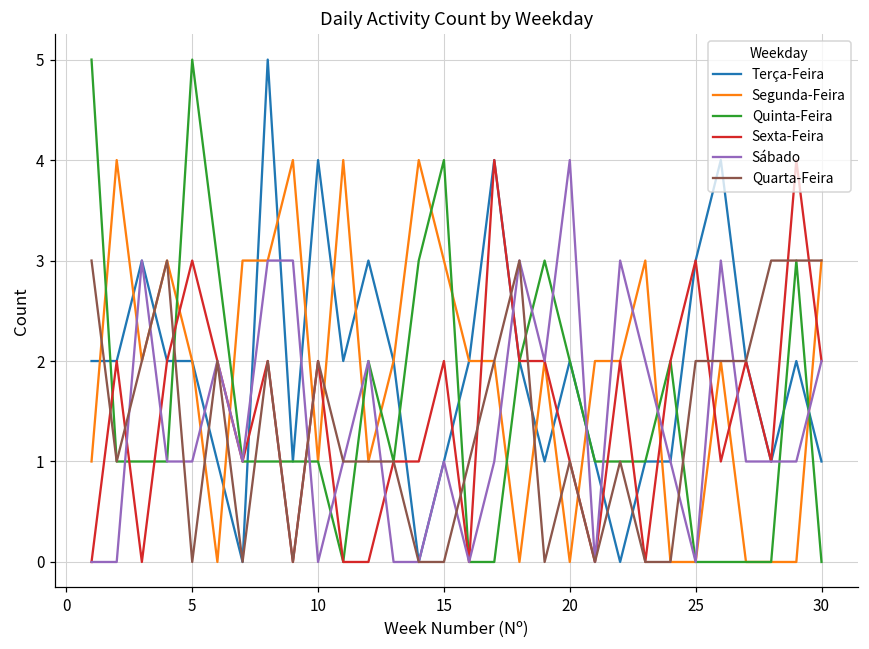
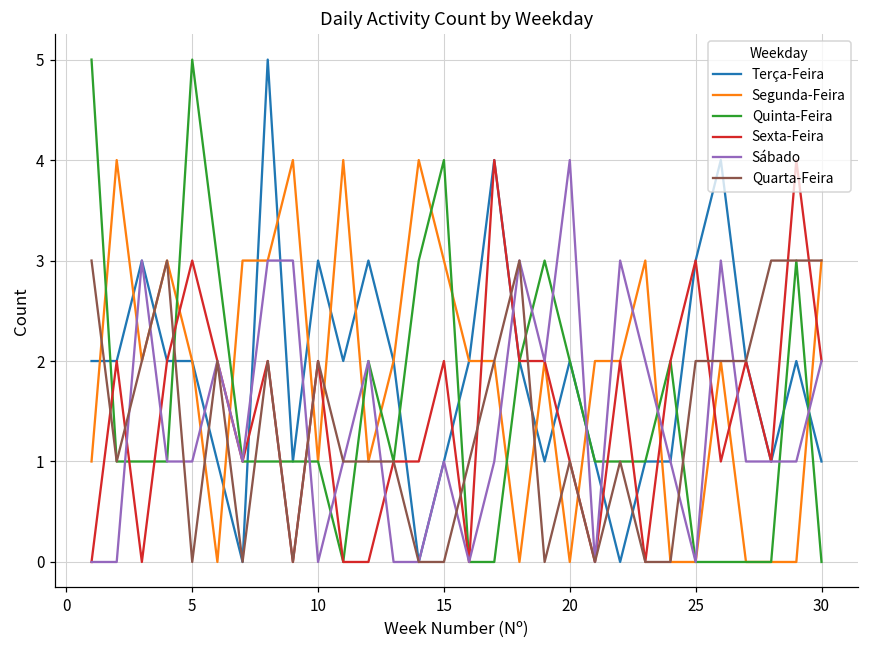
Terça-Feira, 10: 4 -> 3
